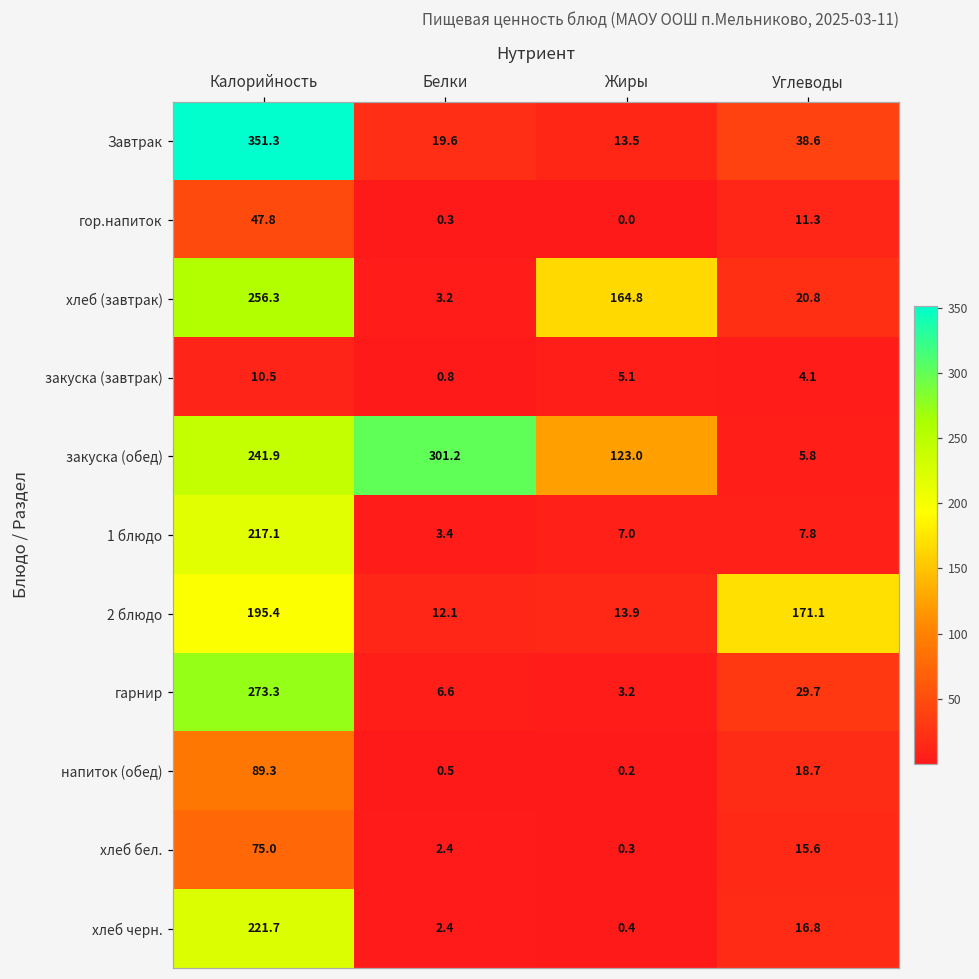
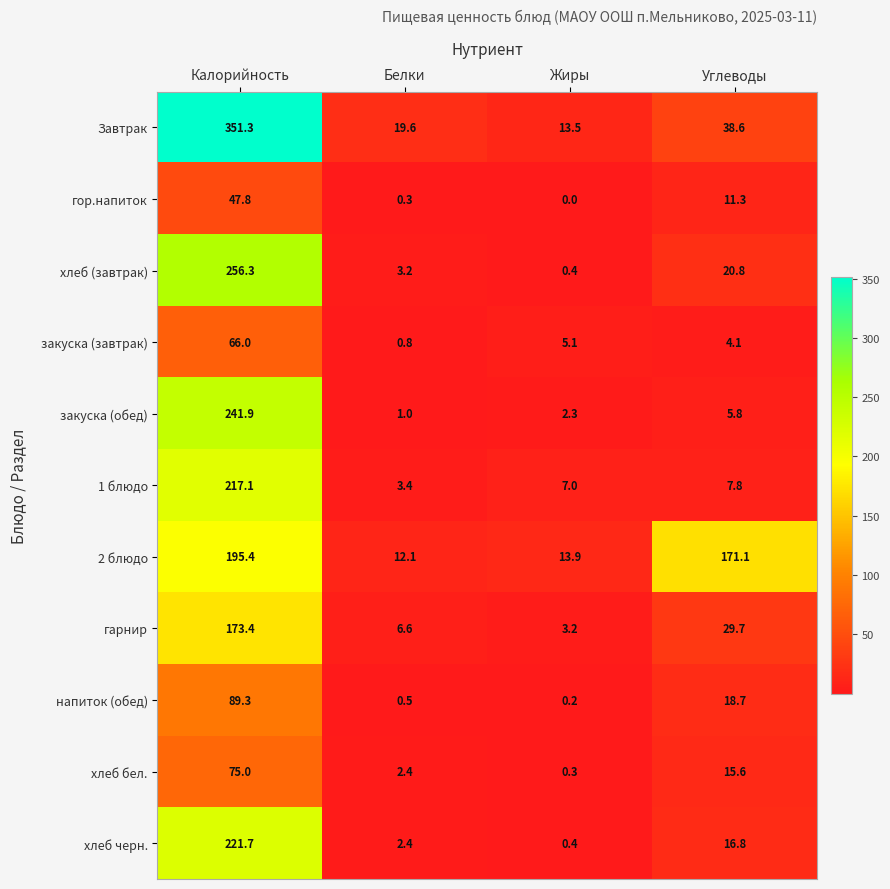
хлеб (завтрак), Жиры: 164.8 -> 0.4
закуска (завтрак), Калорийность: 10.5 -> 66.0
закуска (обед), Белки: 301.2 -> 1.0
закуска (обед), Жиры: 123.0 -> 2.3
гарнир, Калорийность: 273.3 -> 173.4
